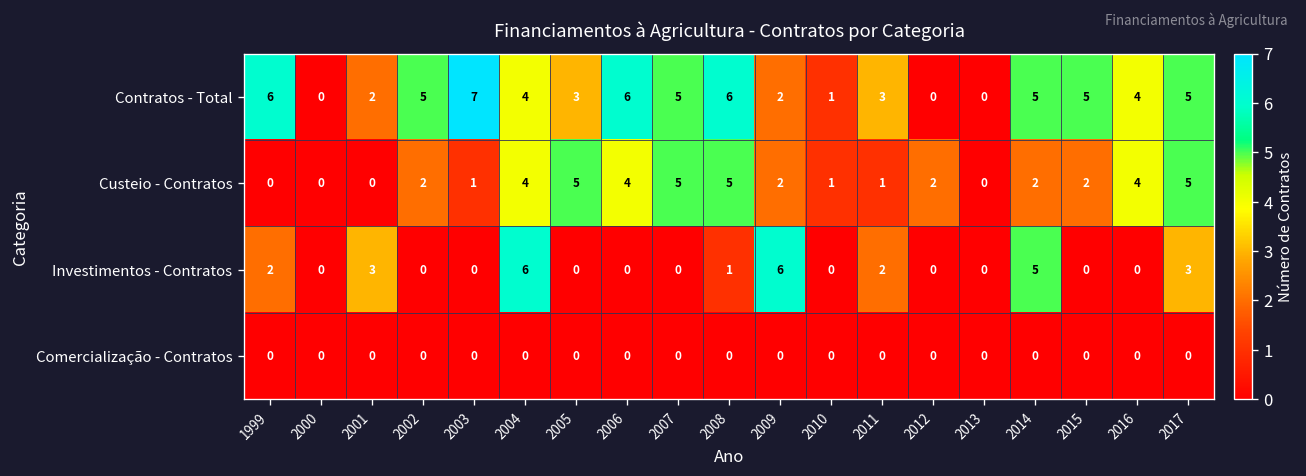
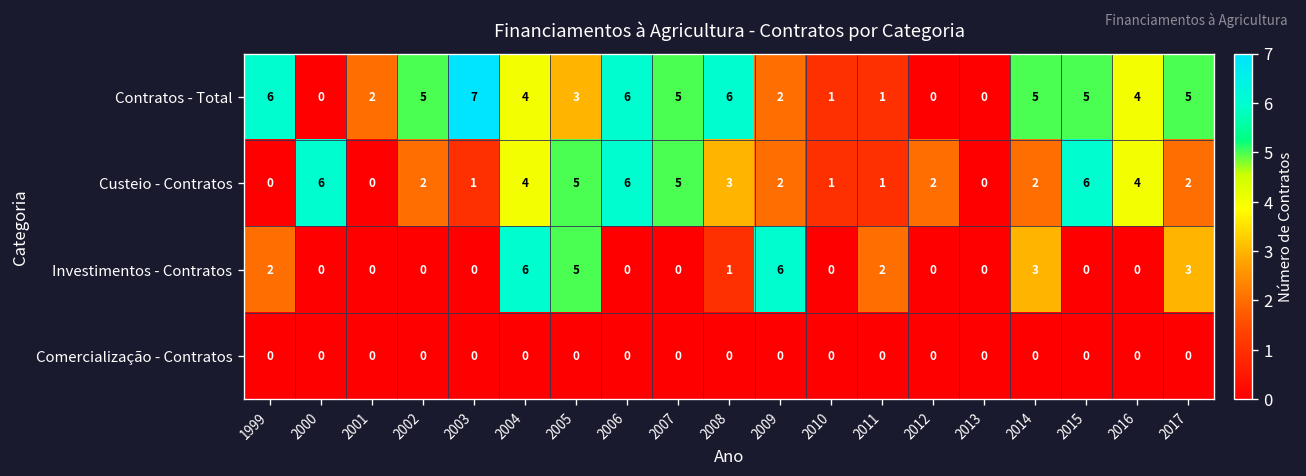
Contratos - Total, 2011: 3 -> 1
Custeio - Contratos, 2000: 0 -> 6
Custeio - Contratos, 2006: 4 -> 6
Custeio - Contratos, 2008: 5 -> 3
Custeio - Contratos, 2015: 2 -> 6
Custeio - Contratos, 2017: 5 -> 2
Investimentos - Contratos, 2001: 3 -> 0
Investimentos - Contratos, 2005: 0 -> 5
Investimentos - Contratos, 2014: 5 -> 3
